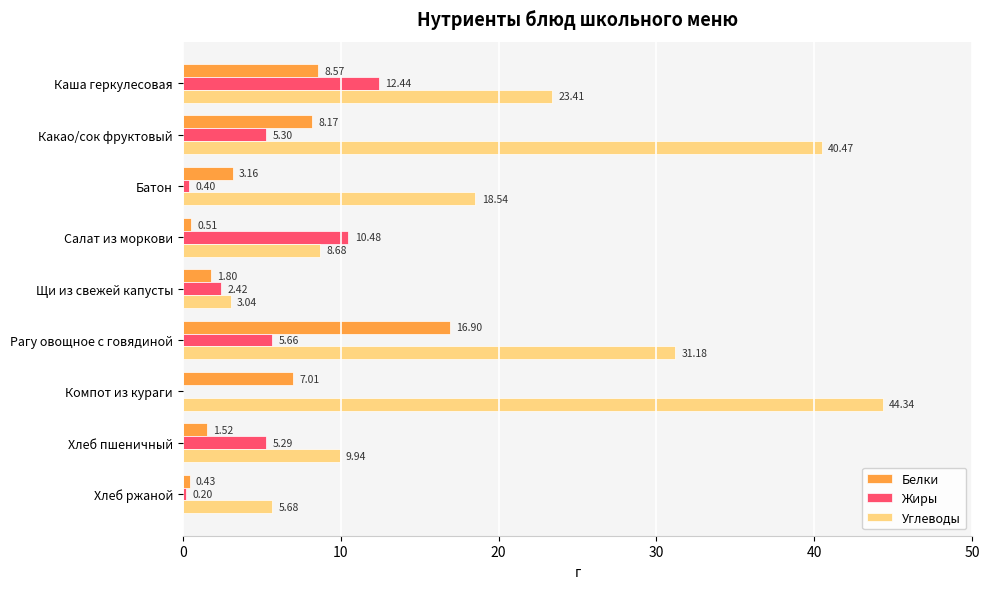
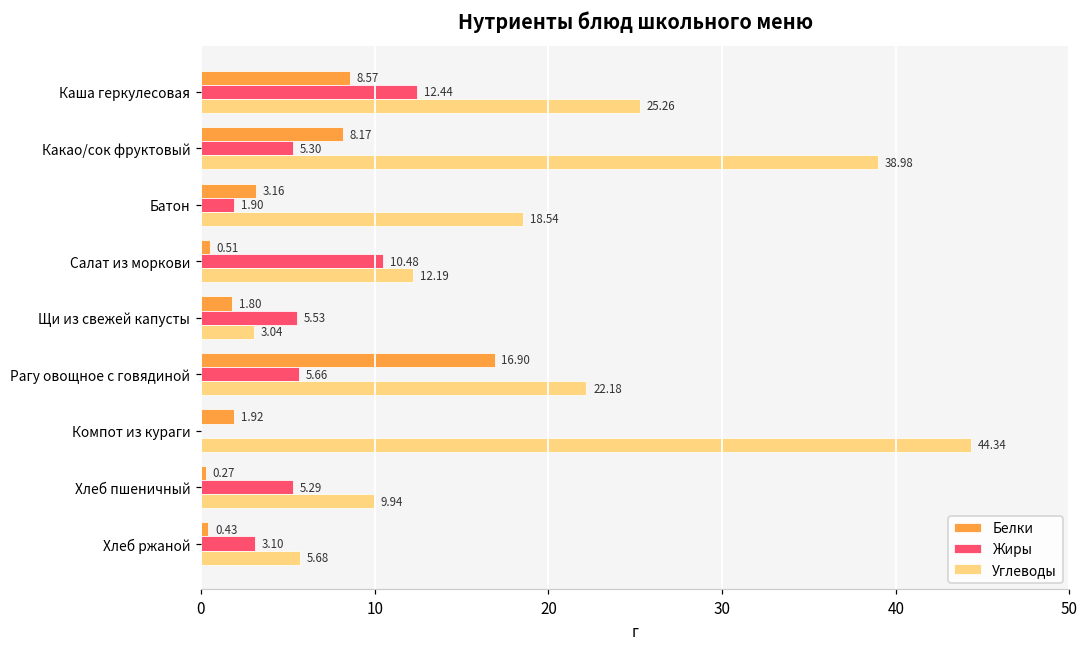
Углеводы, Каша геркулесовая: 23.41 -> 25.26
Углеводы, Какао/сок фруктовый: 40.47 -> 38.98
Жиры, Батон: 0.40 -> 1.90
Углеводы, Салат из моркови: 8.68 -> 12.19
Жиры, Щи из свежей капусты: 2.42 -> 5.53
Углеводы, Рагу овощное с говядиной: 31.18 -> 22.18
Белки, Компот из кураги: 7.01 -> 1.92
Белки, Хлеб пшеничный: 1.52 -> 0.27
Жиры, Хлеб ржаной: 0.20 -> 3.10
